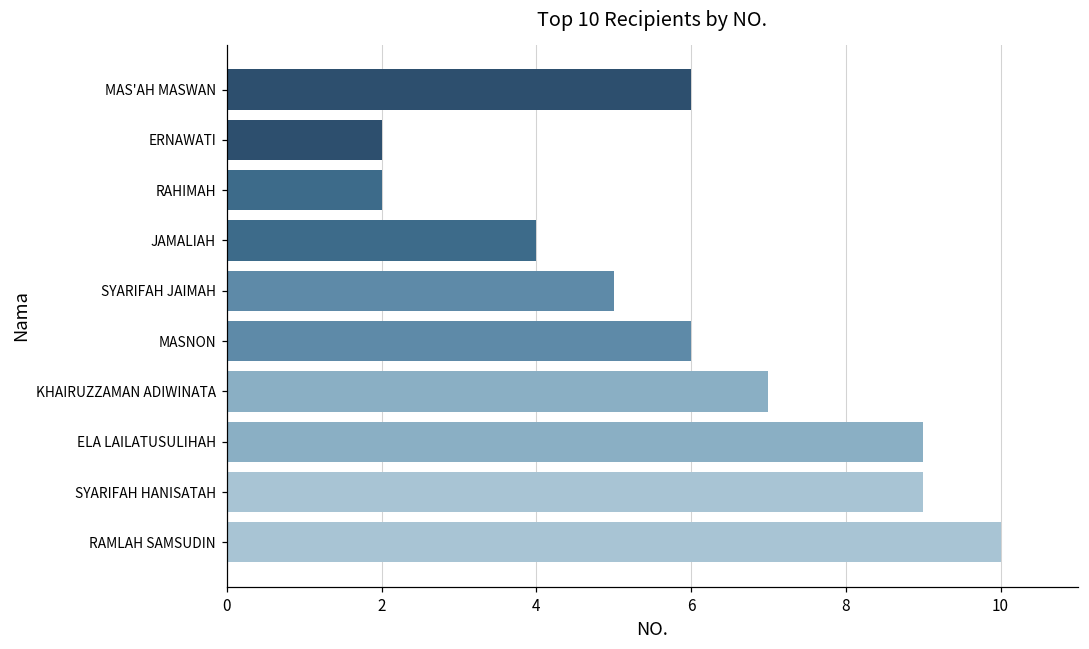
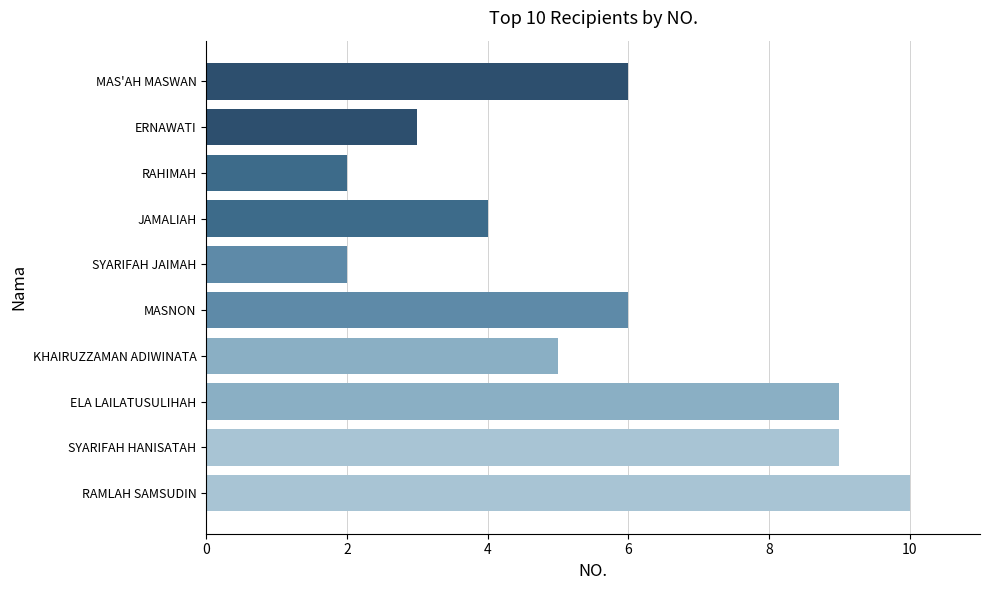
ERNAWATI: 2 -> 3
SYARIFAH JAIMAH: 5 -> 2
KHAIRUZZAMAN ADIWINATA: 7 -> 5
